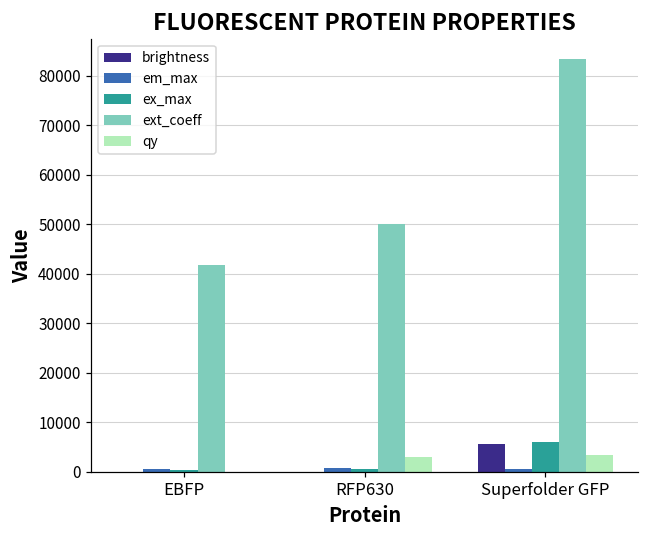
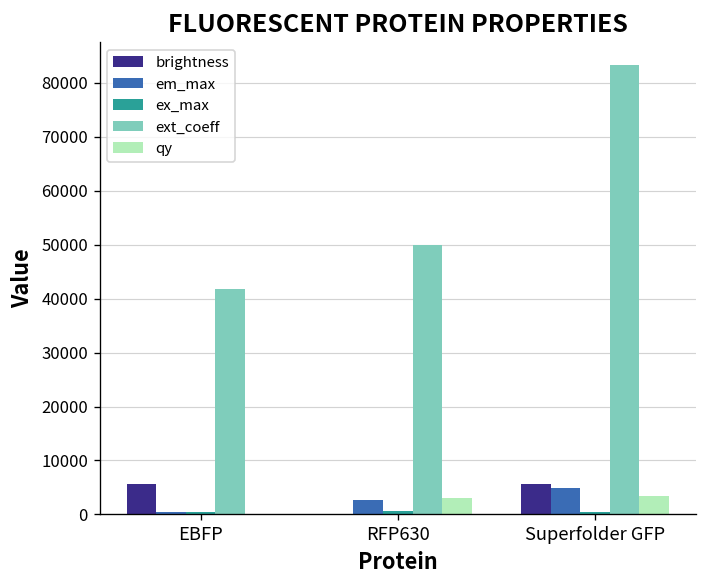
brightness, EBFP: 0 -> 6000
em_max, RFP630: 1000 -> 3000
em_max, Superfolder GFP: 1000 -> 5000
ex_max, Superfolder GFP: 6000 -> 0
